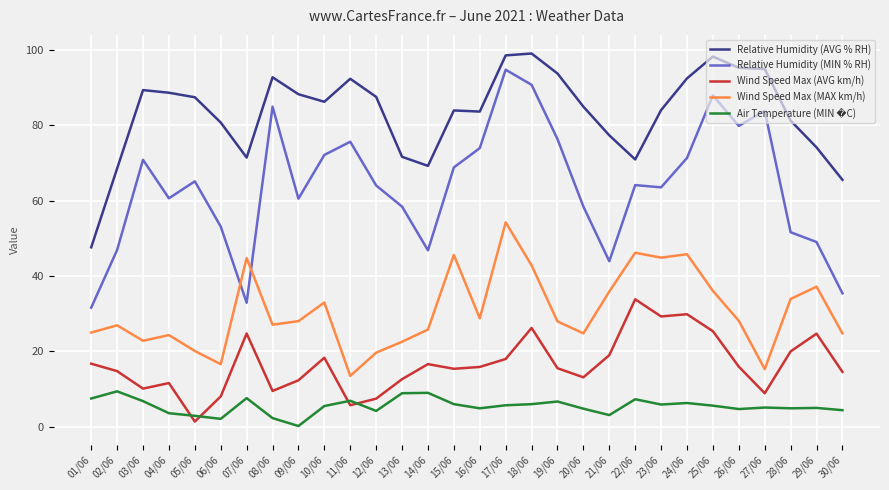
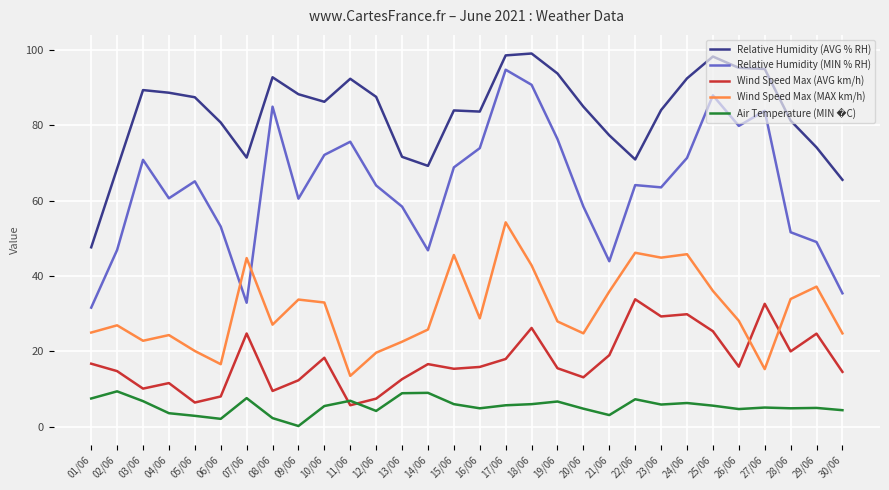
Wind Speed Max (AVG km/h), 05/06: 1 -> 6
Wind Speed Max (MAX km/h), 09/06: 28 -> 34
Wind Speed Max (AVG km/h), 27/06: 9 -> 33
